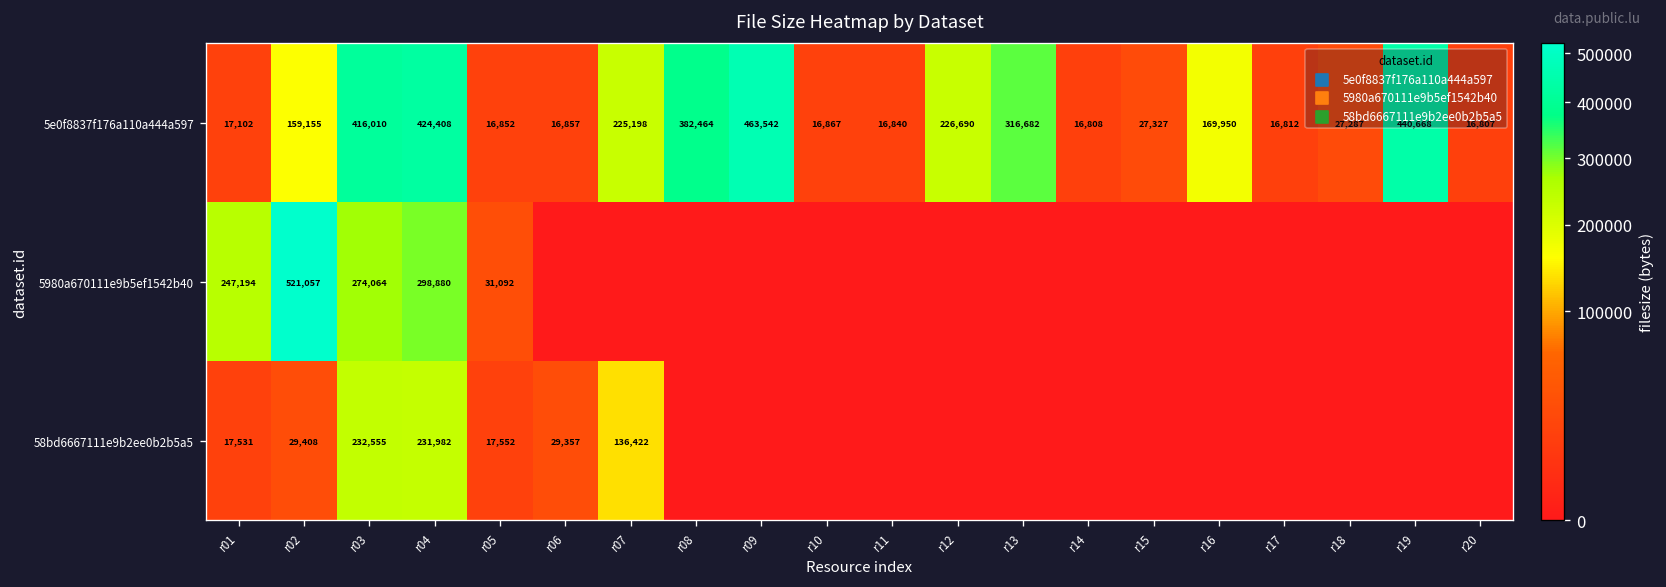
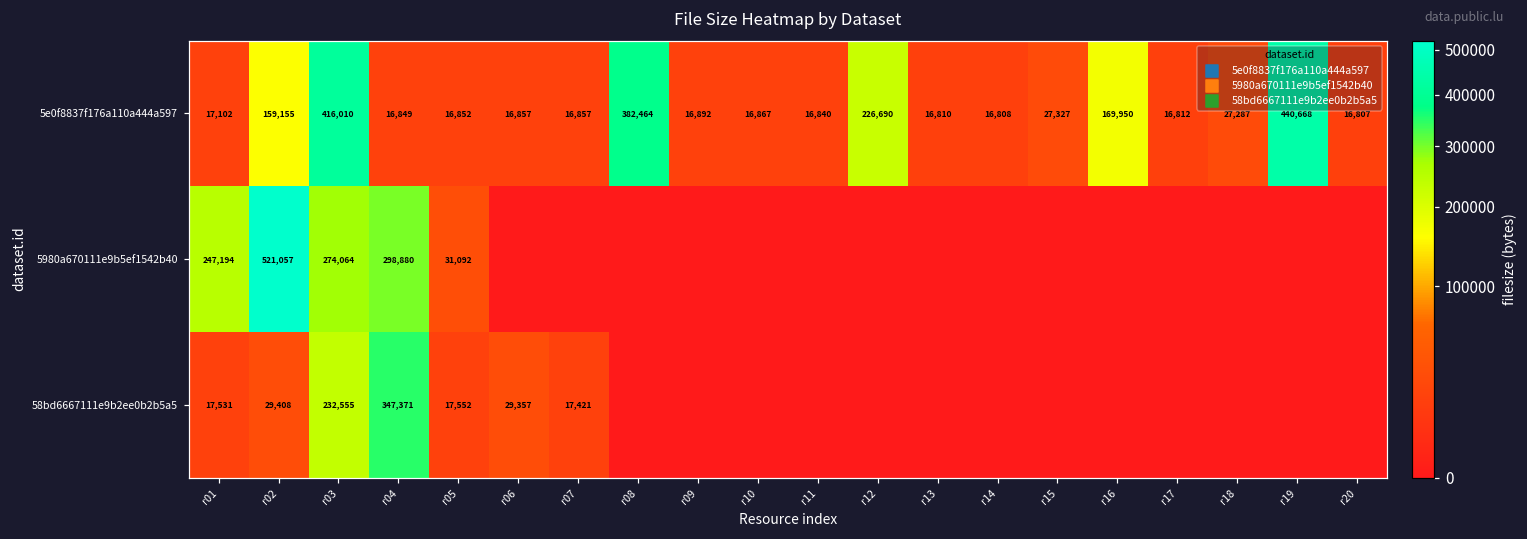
5e0f8837f176a110a444a597, r04: 424,408 -> 16,849
5e0f8837f176a110a444a597, r07: 225,198 -> 16,857
5e0f8837f176a110a444a597, r09: 463,542 -> 16,892
5e0f8837f176a110a444a597, r13: 316,682 -> 16,810
58bd6667111e9b2ee0b2b5a5, r04: 231,982 -> 347,371
58bd6667111e9b2ee0b2b5a5, r07: 136,422 -> 17,421
